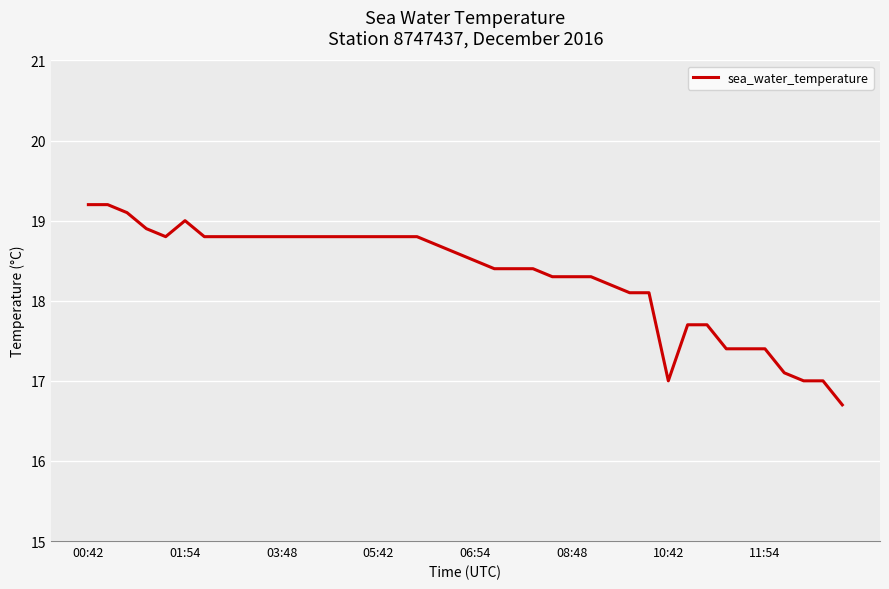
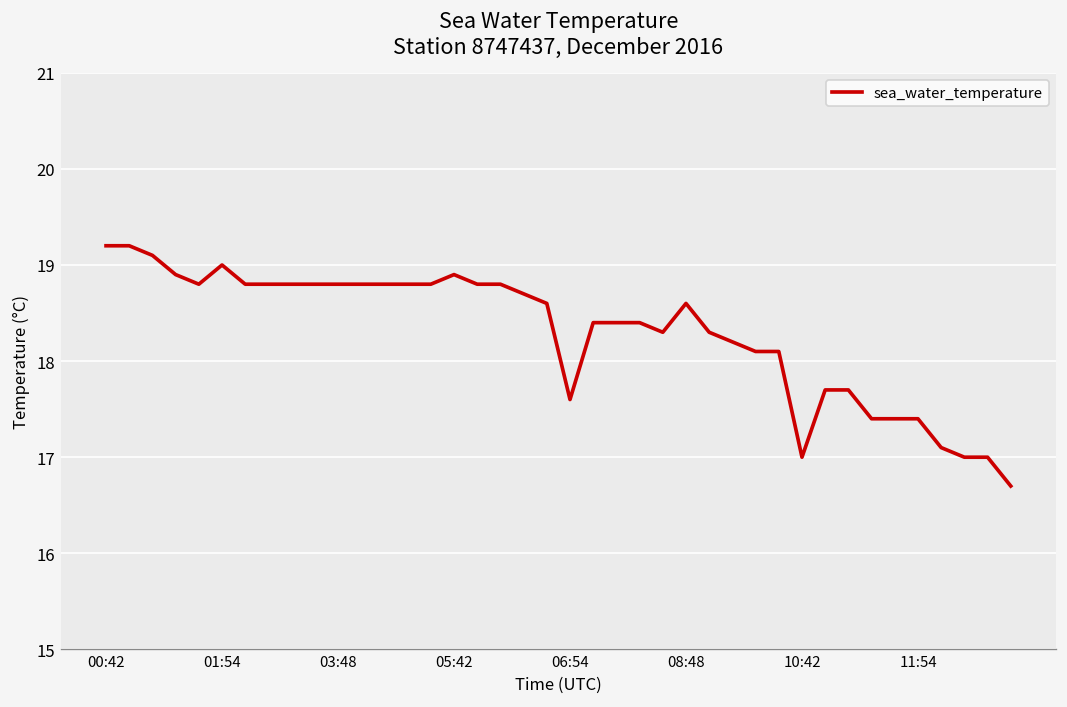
05:42: 18.8 -> 18.9
06:54: 18.5 -> 17.6
08:48: 18.3 -> 18.6
